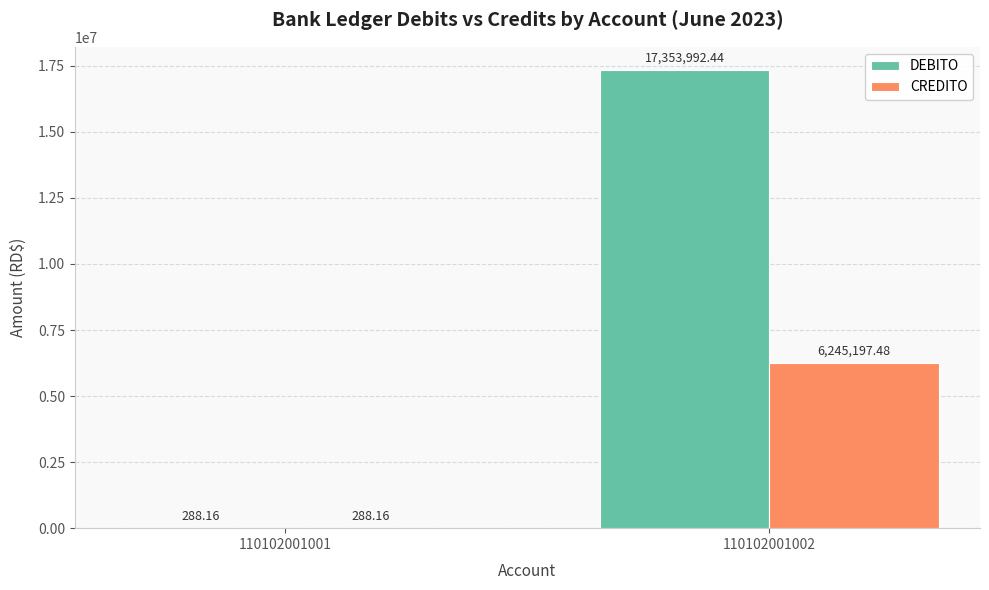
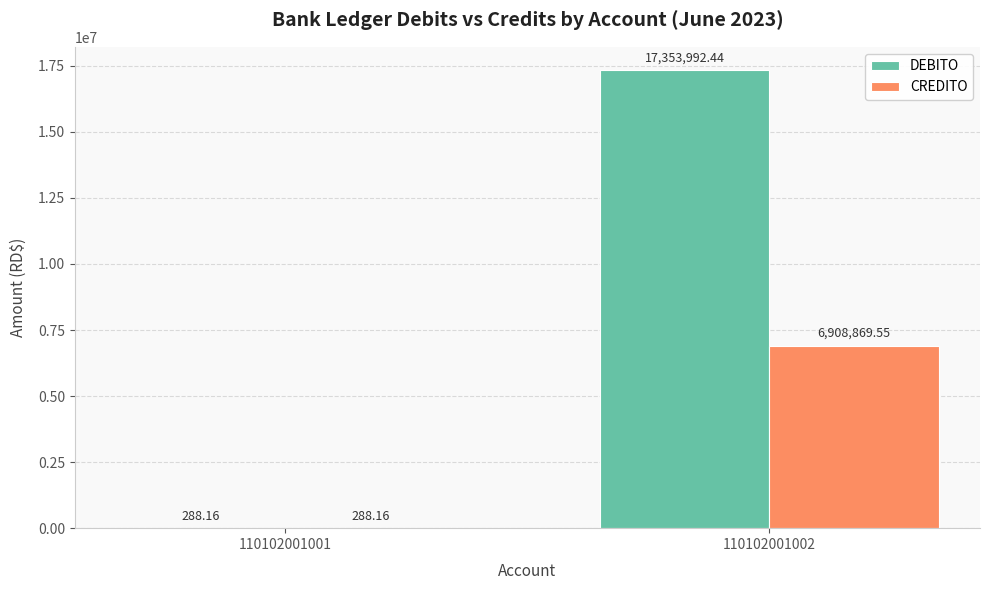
CREDITO, 110102001002: 6,245,197.48 -> 6,908,869.55
